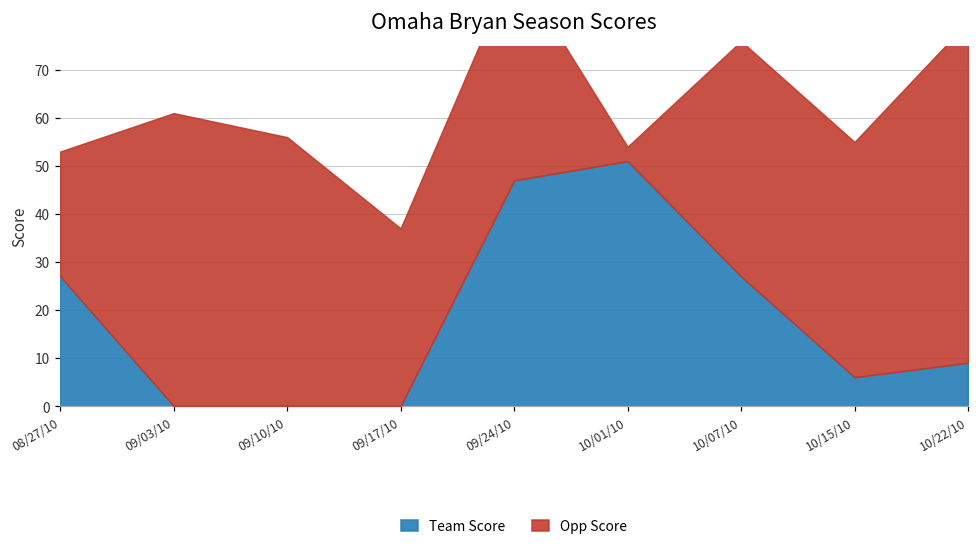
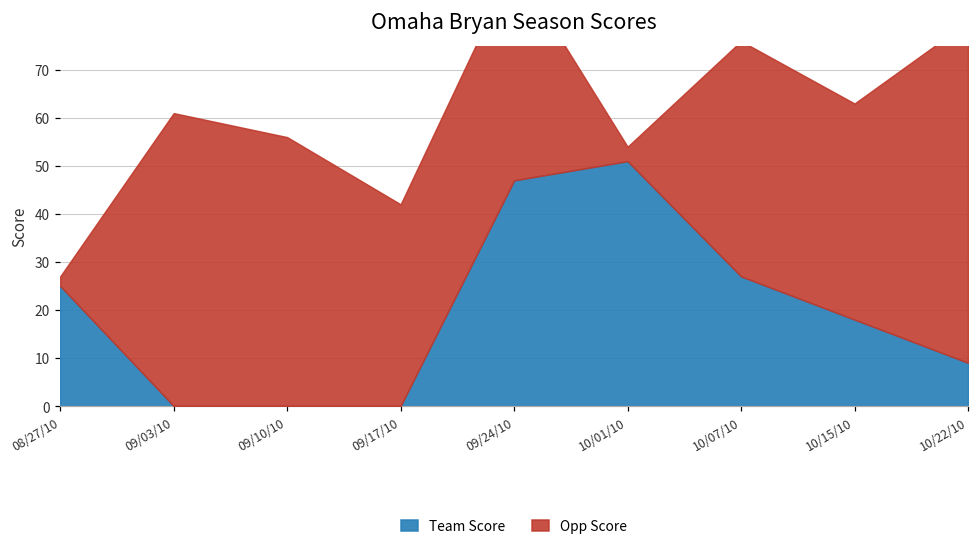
Team Score, 08/27/10: 27 -> 25
Opp Score, 08/27/10: 26 -> 2
Opp Score, 09/17/10: 37 -> 42
Team Score, 10/15/10: 6 -> 18
Opp Score, 10/15/10: 49 -> 45
